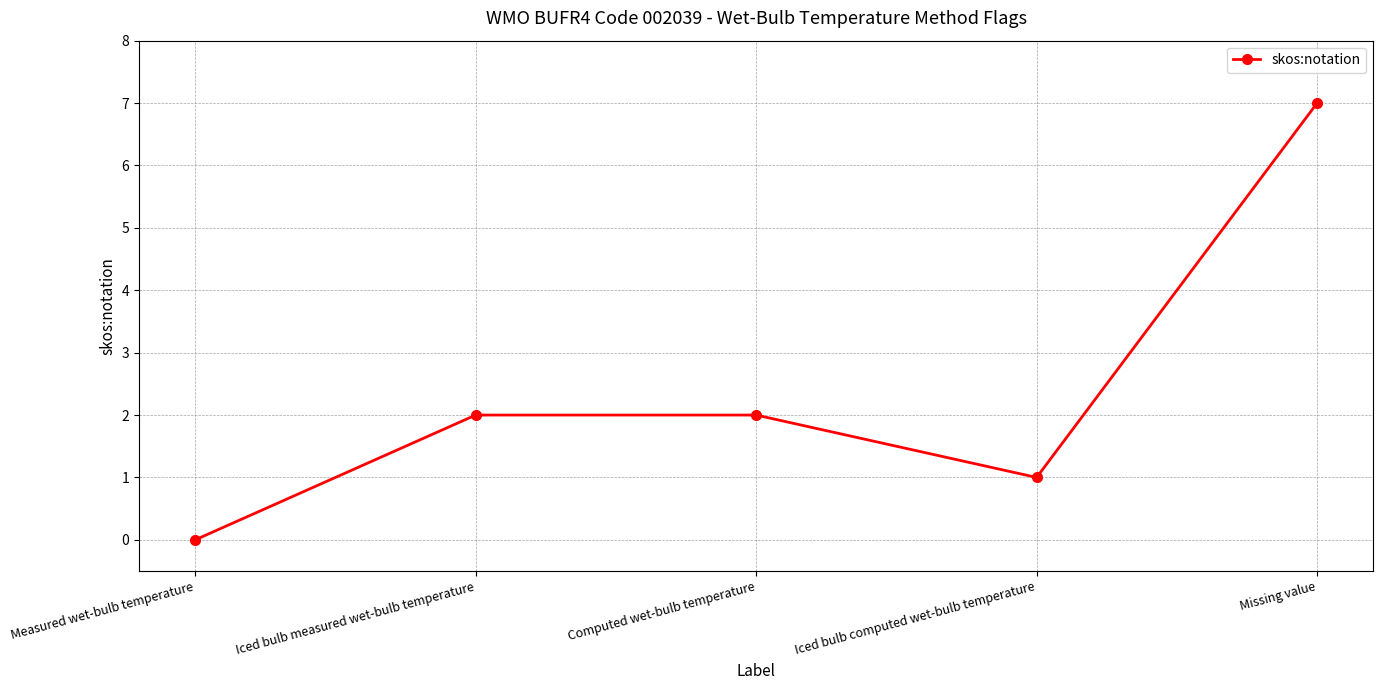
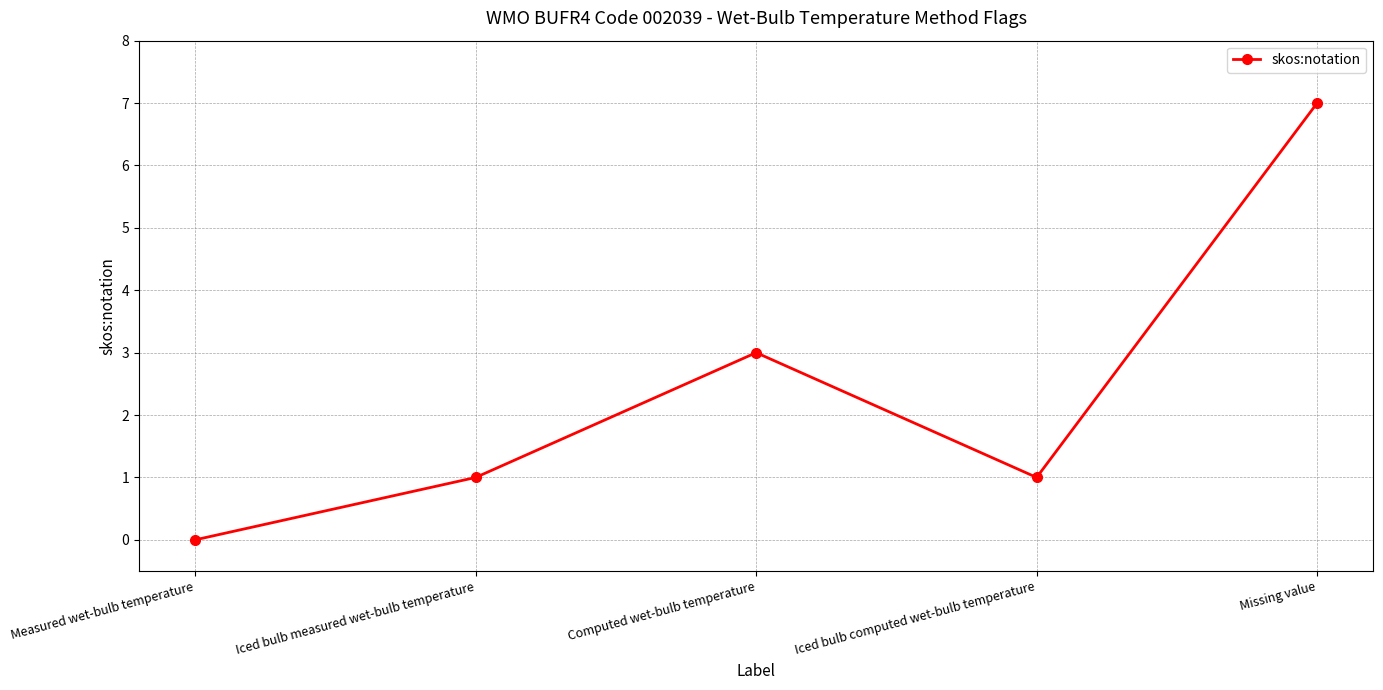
Iced bulb measured wet-bulb temperature: 2 -> 1
Computed wet-bulb temperature: 2 -> 3
